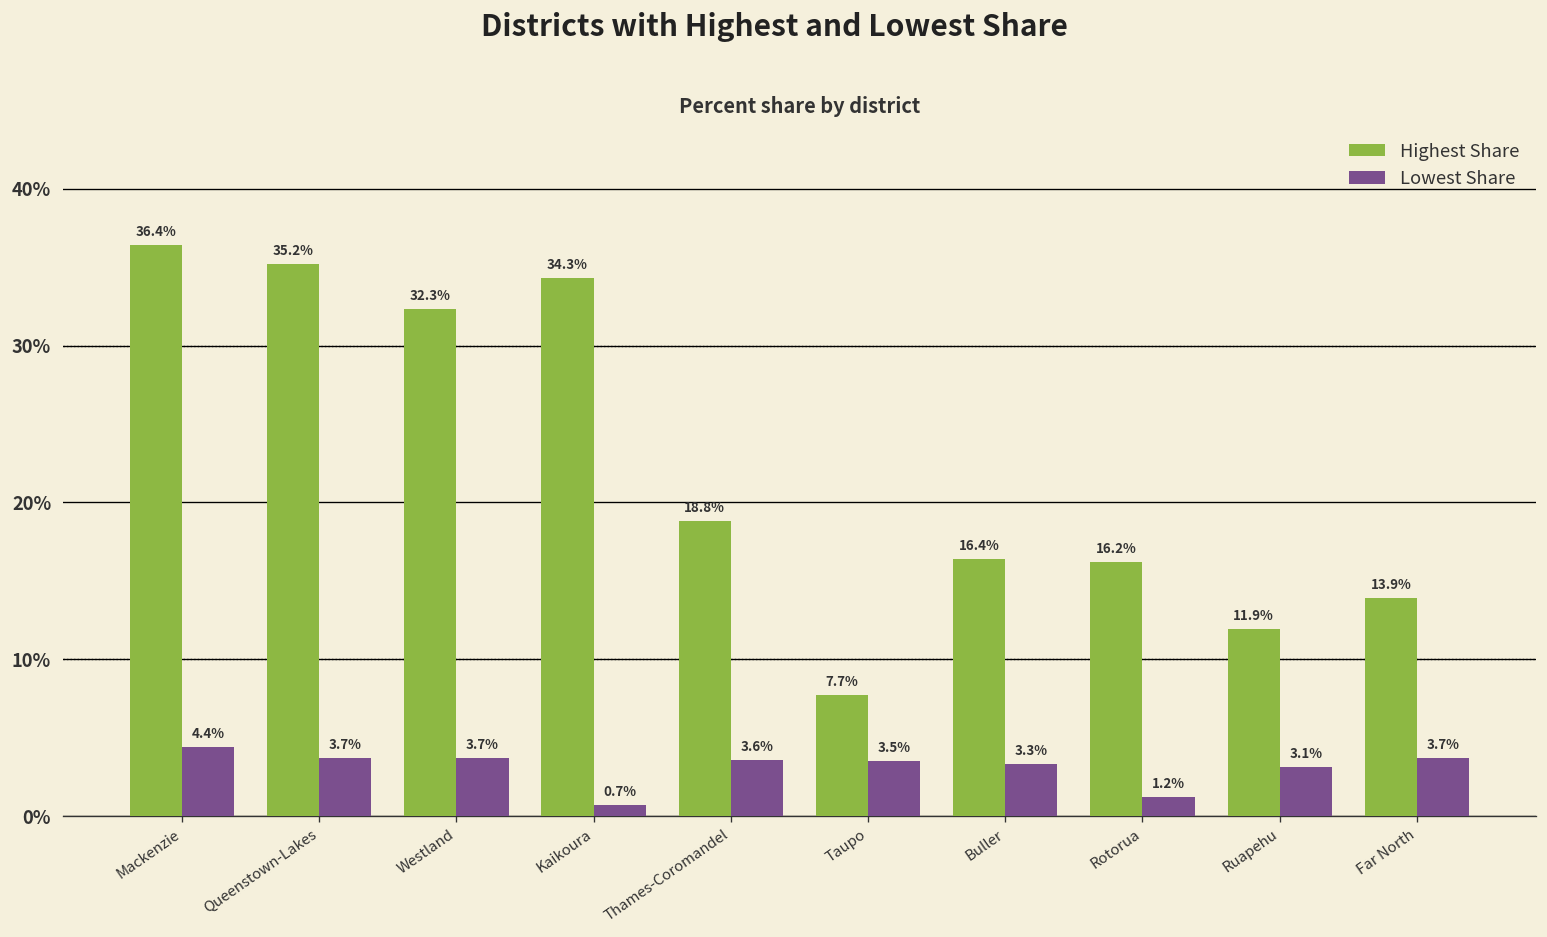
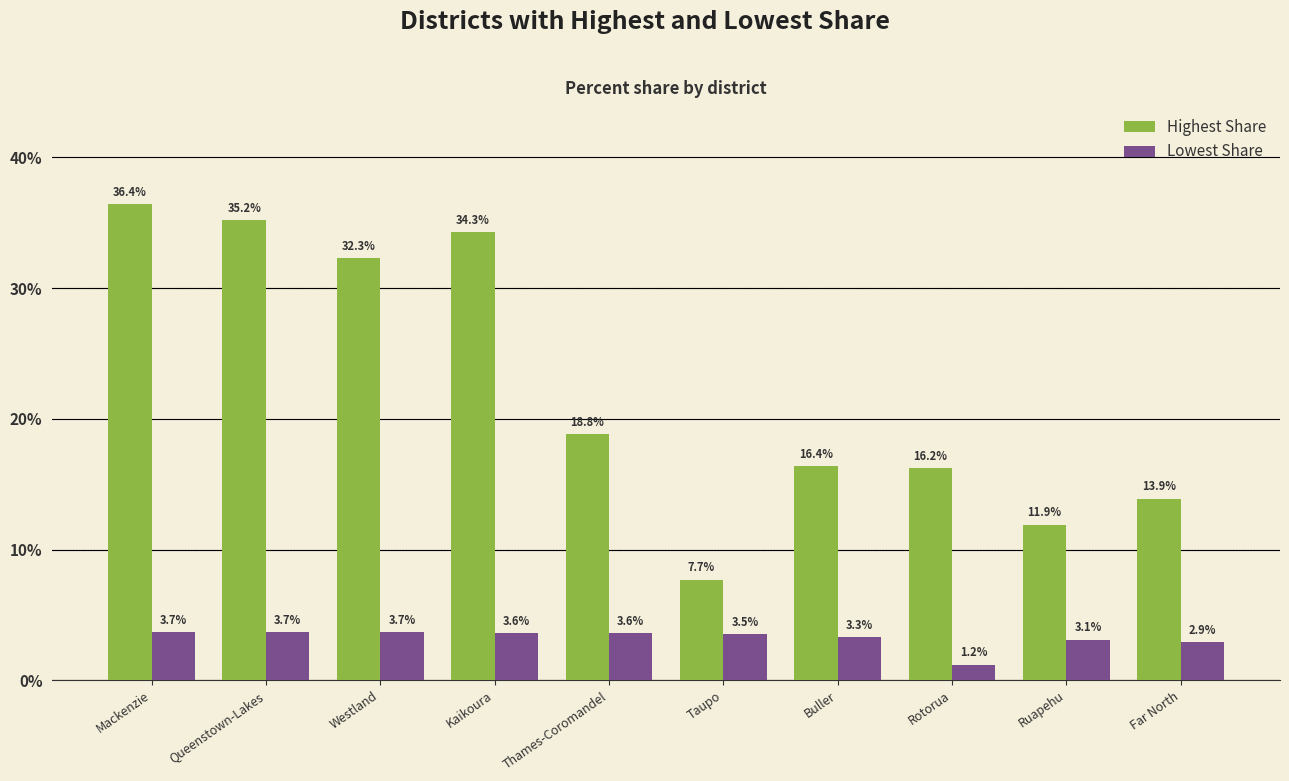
Lowest Share, Mackenzie: 4.4% -> 3.7%
Lowest Share, Kaikoura: 0.7% -> 3.6%
Lowest Share, Far North: 3.7% -> 2.9%
